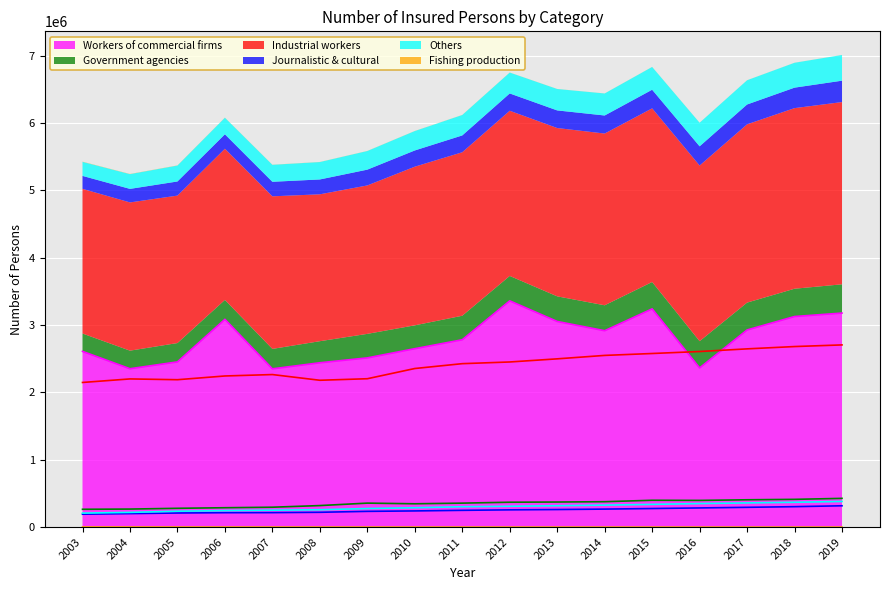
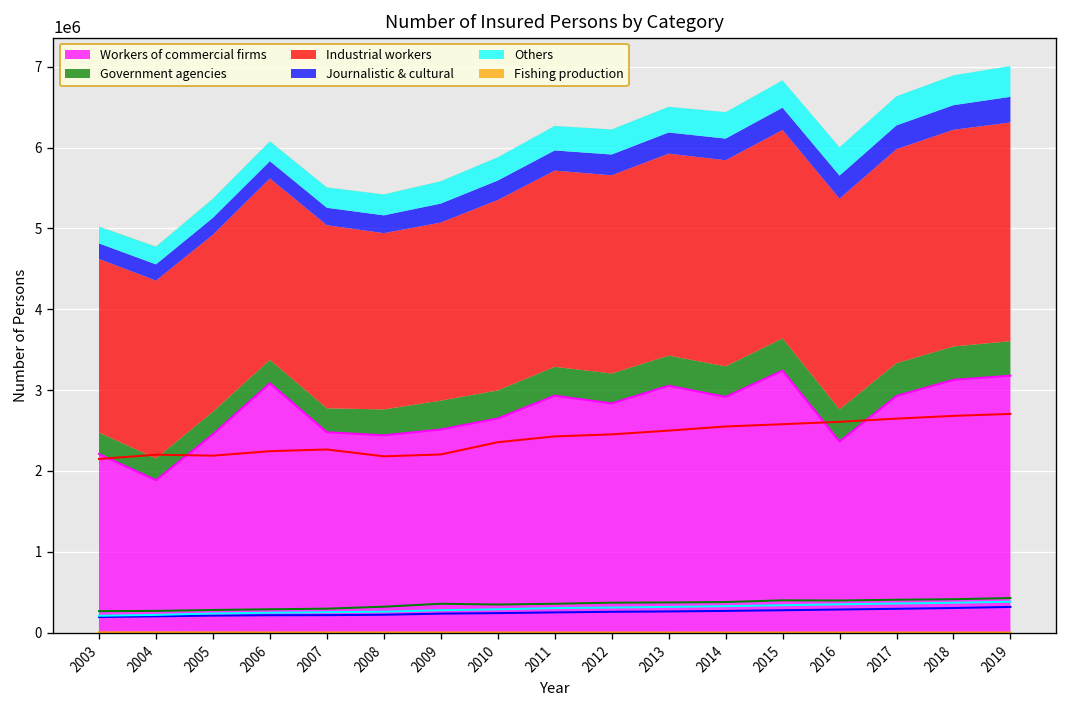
Workers of commercial firms, 2003: 2600000 -> 2200000
Workers of commercial firms, 2004: 2400000 -> 1900000
Workers of commercial firms, 2007: 2300000 -> 2500000
Workers of commercial firms, 2011: 2800000 -> 2900000
Workers of commercial firms, 2012: 3400000 -> 2800000
